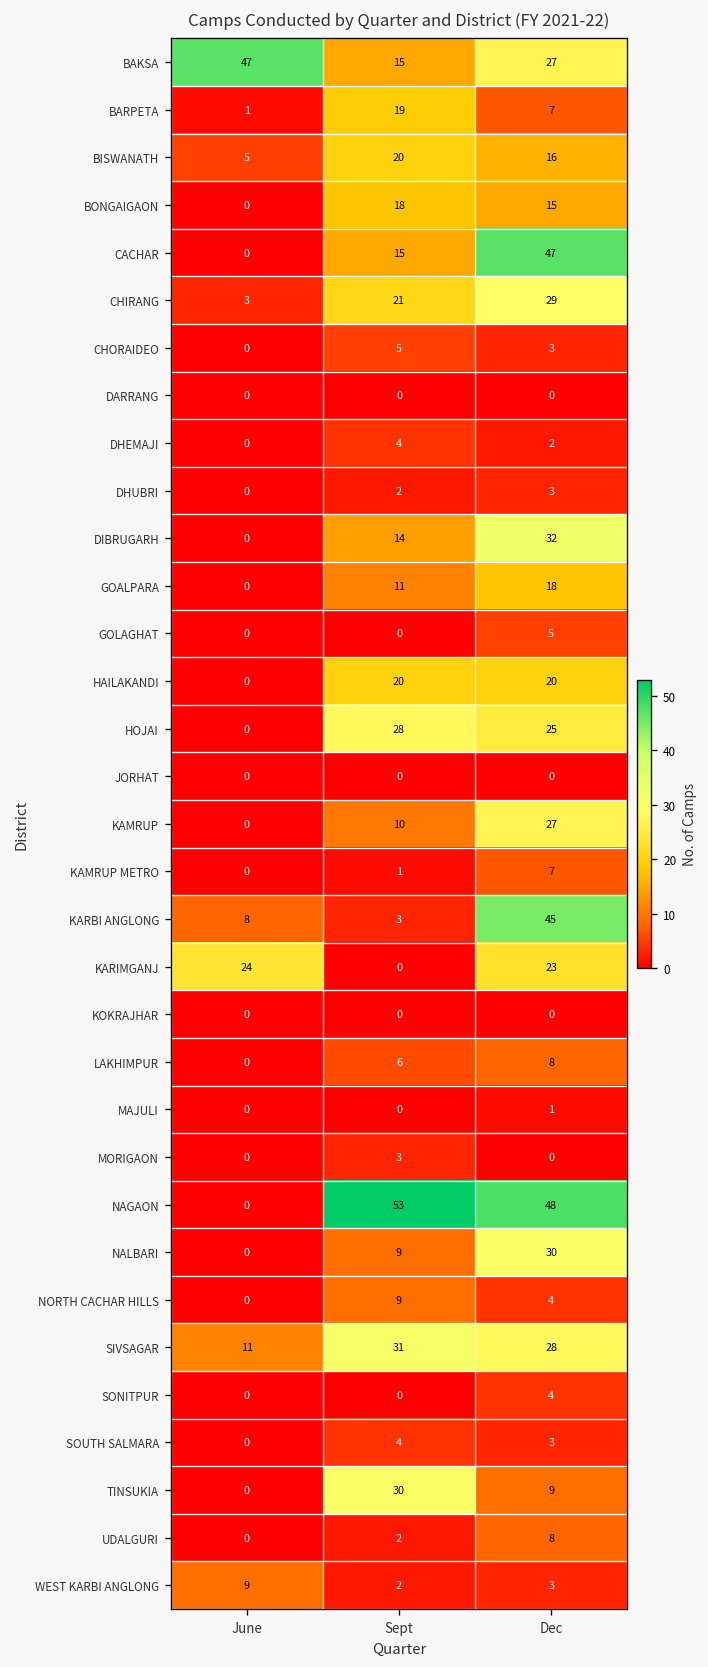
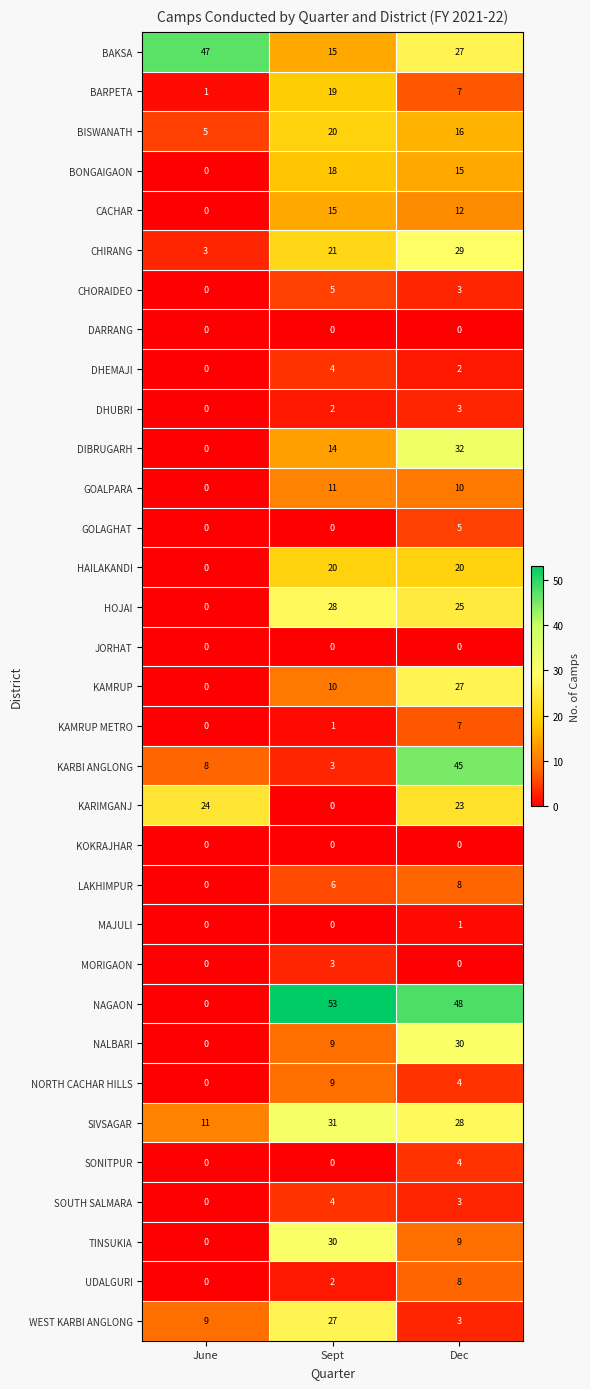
CACHAR, Dec: 47 -> 12
GOALPARA, Dec: 18 -> 10
WEST KARBI ANGLONG, Sept: 2 -> 27
